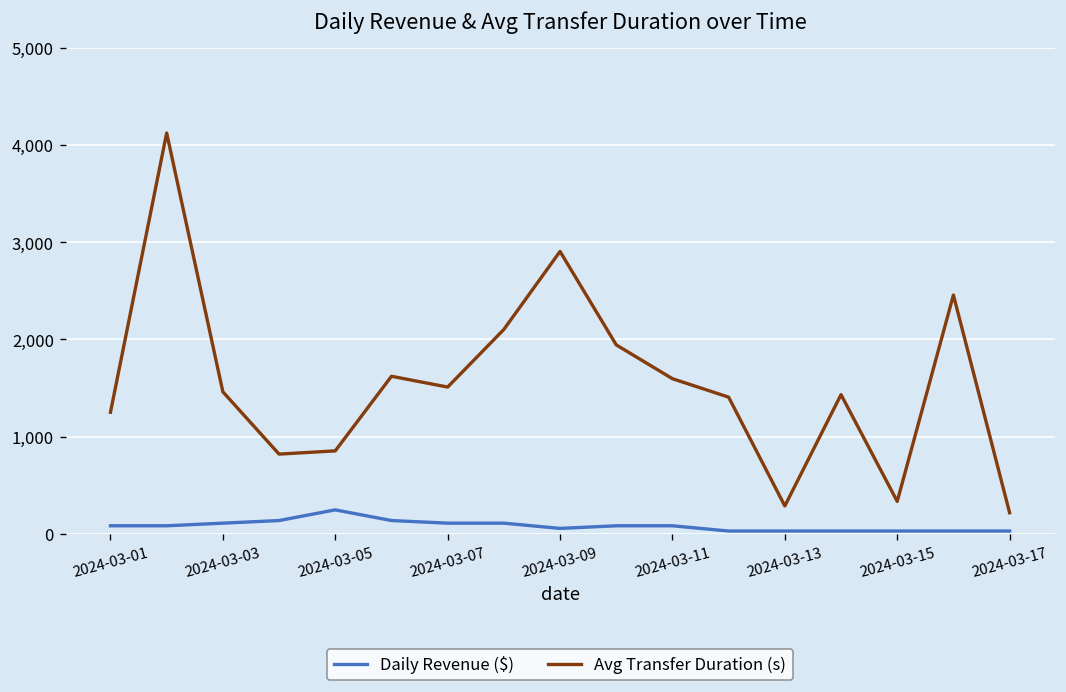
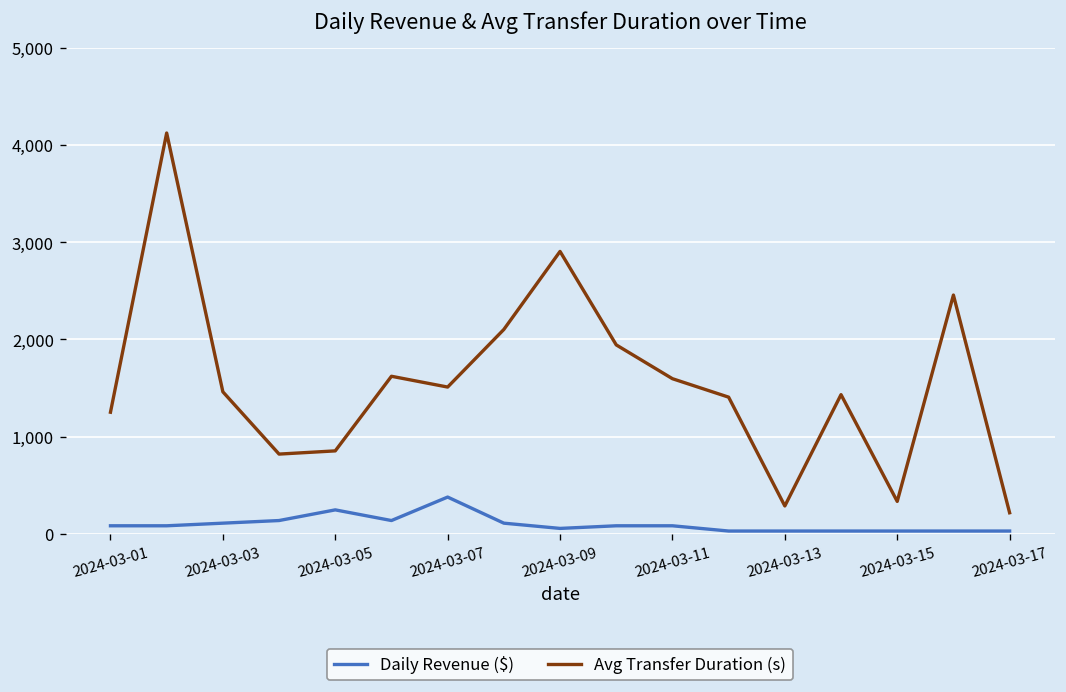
Daily Revenue ($), 2024-03-07: 100 -> 400
